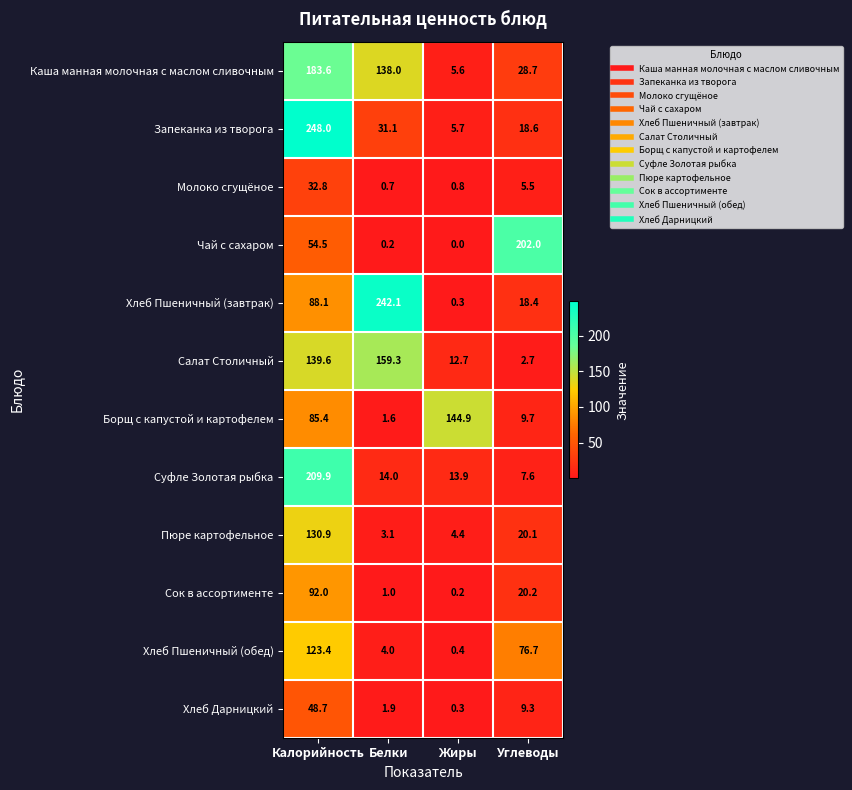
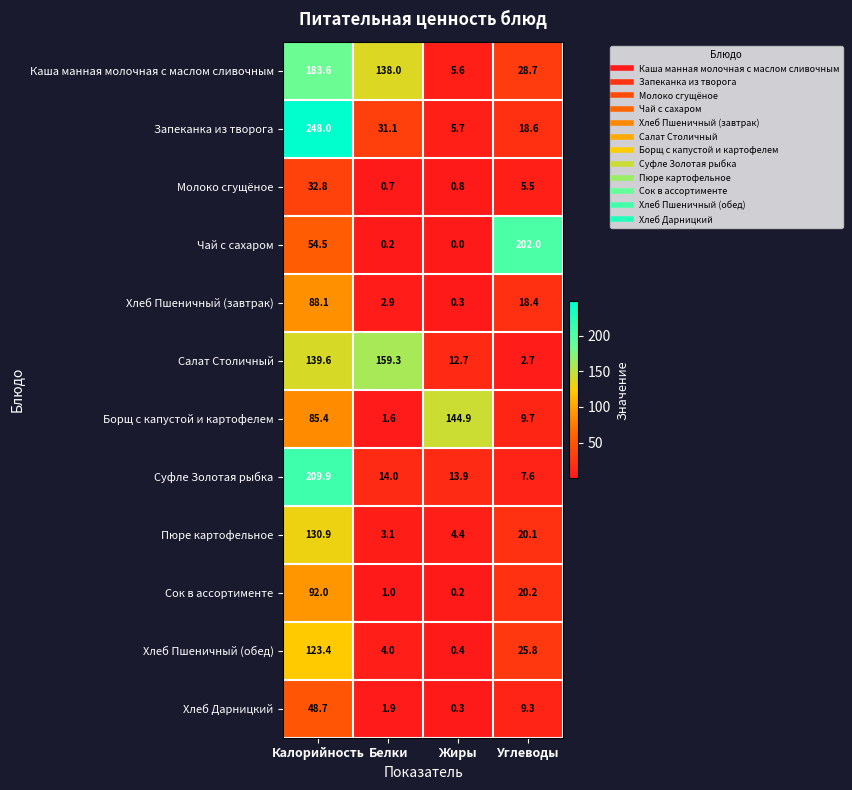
Хлеб Пшеничный (завтрак), Белки: 242.1 -> 2.9
Хлеб Пшеничный (обед), Углеводы: 76.7 -> 25.8
